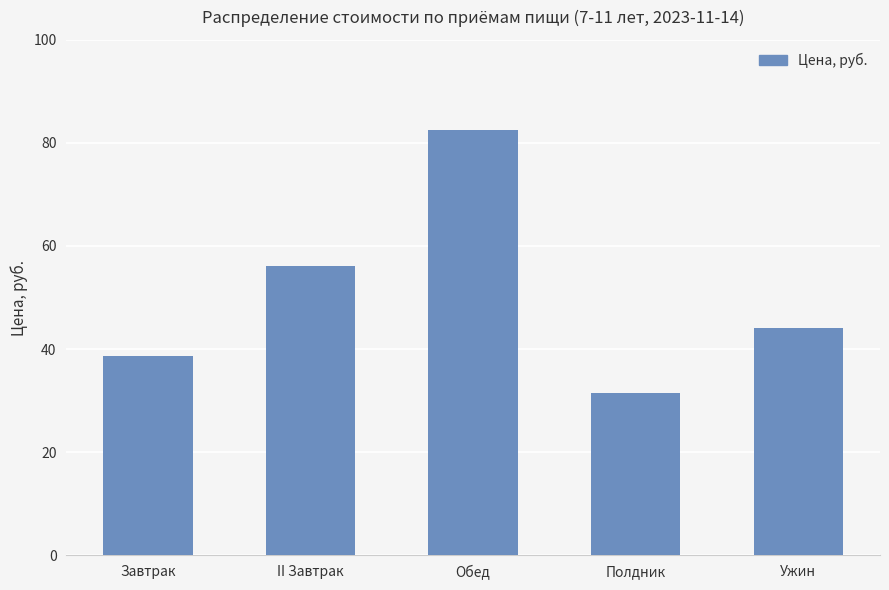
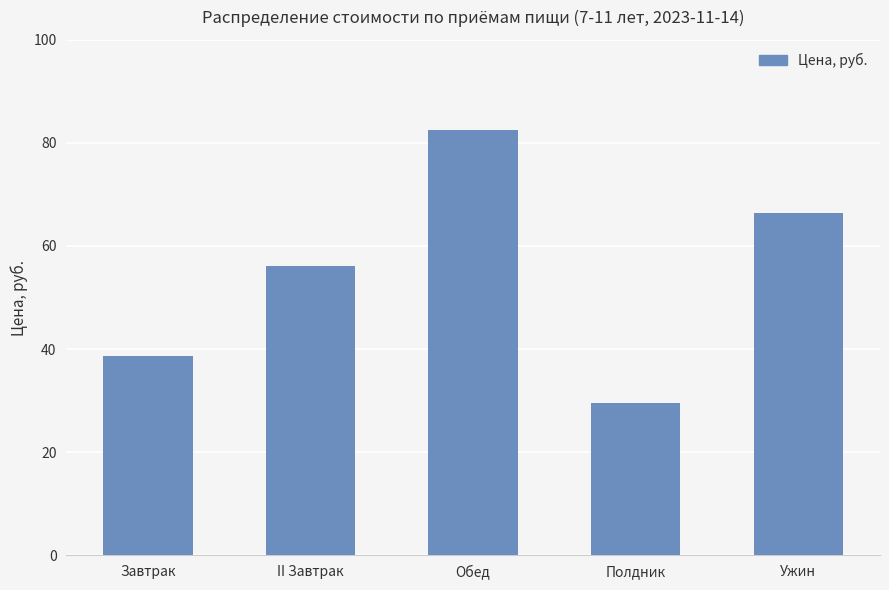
Полдник: 32 -> 30
Ужин: 44 -> 66
